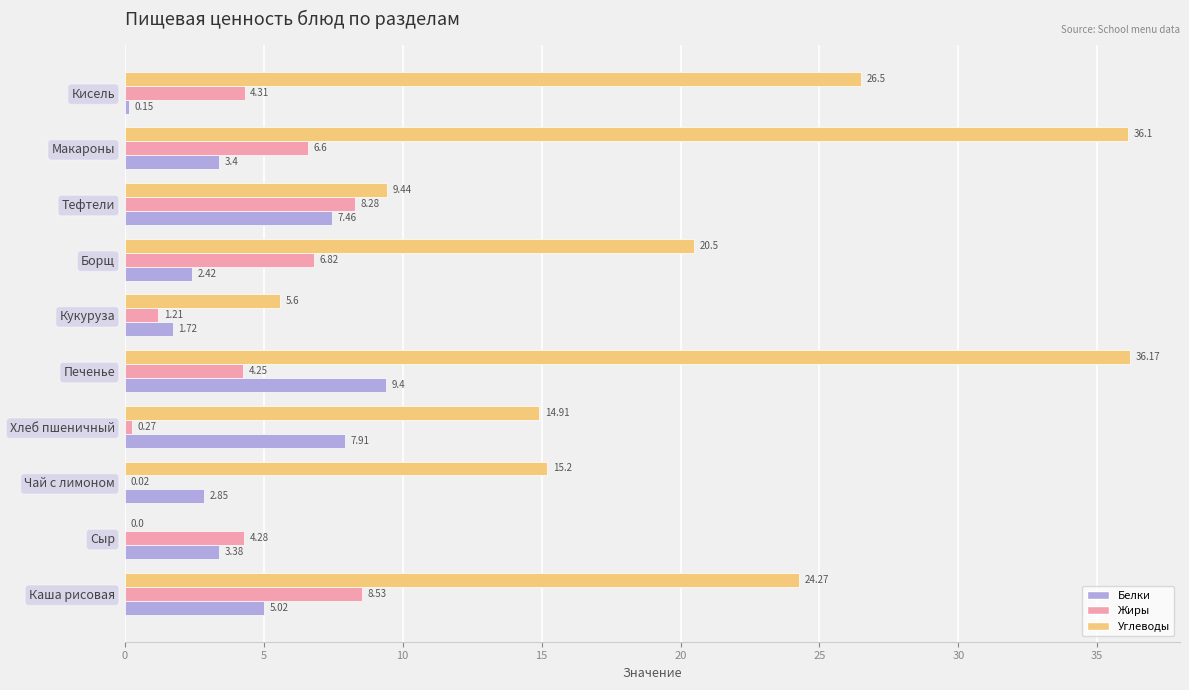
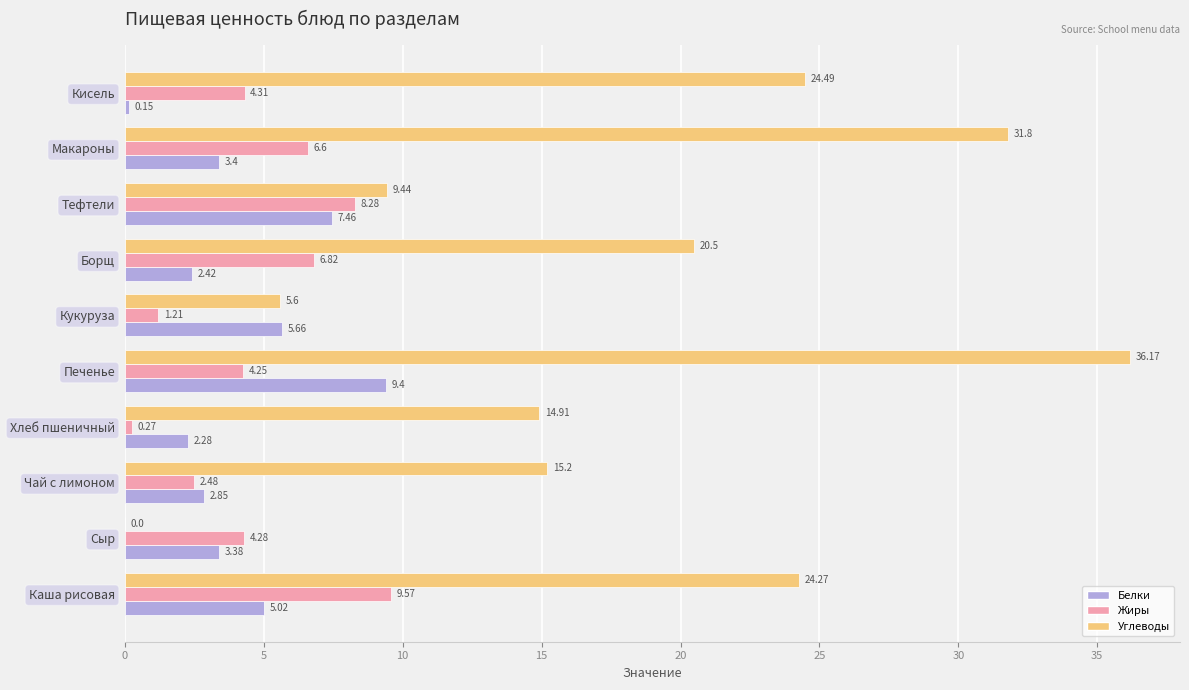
Углеводы, Кисель: 26.5 -> 24.49
Углеводы, Макароны: 36.1 -> 31.8
Белки, Кукуруза: 1.72 -> 5.66
Белки, Хлеб пшеничный: 7.91 -> 2.28
Жиры, Чай с лимоном: 0.02 -> 2.48
Жиры, Каша рисовая: 8.53 -> 9.57
